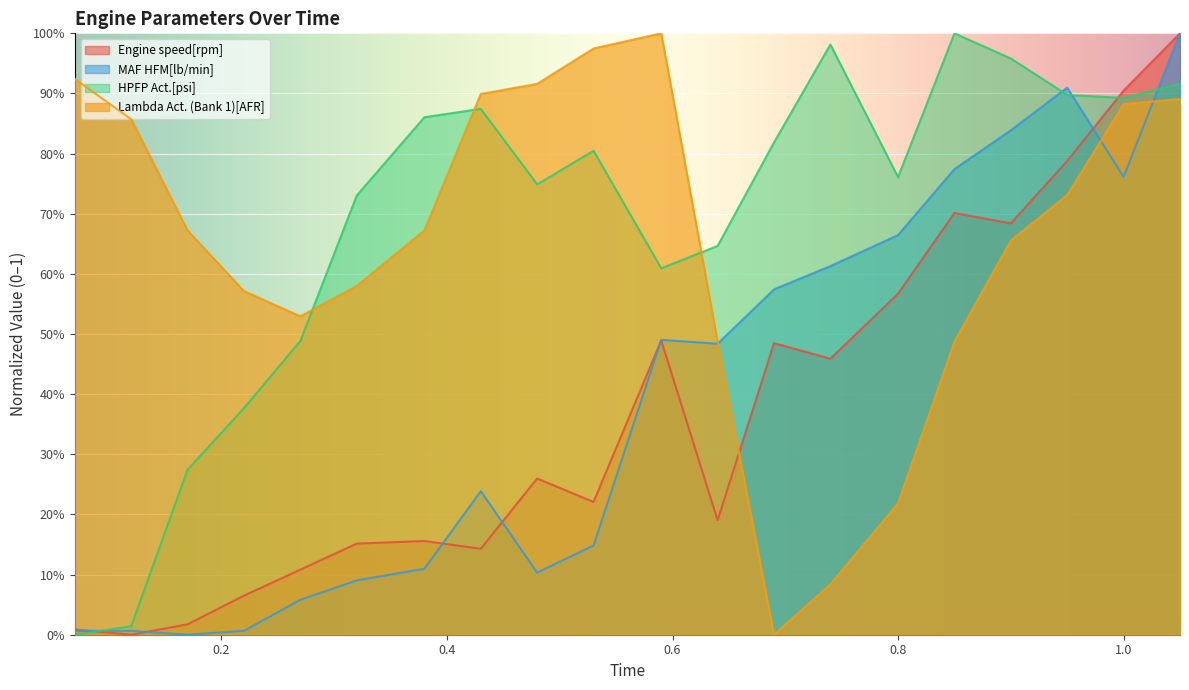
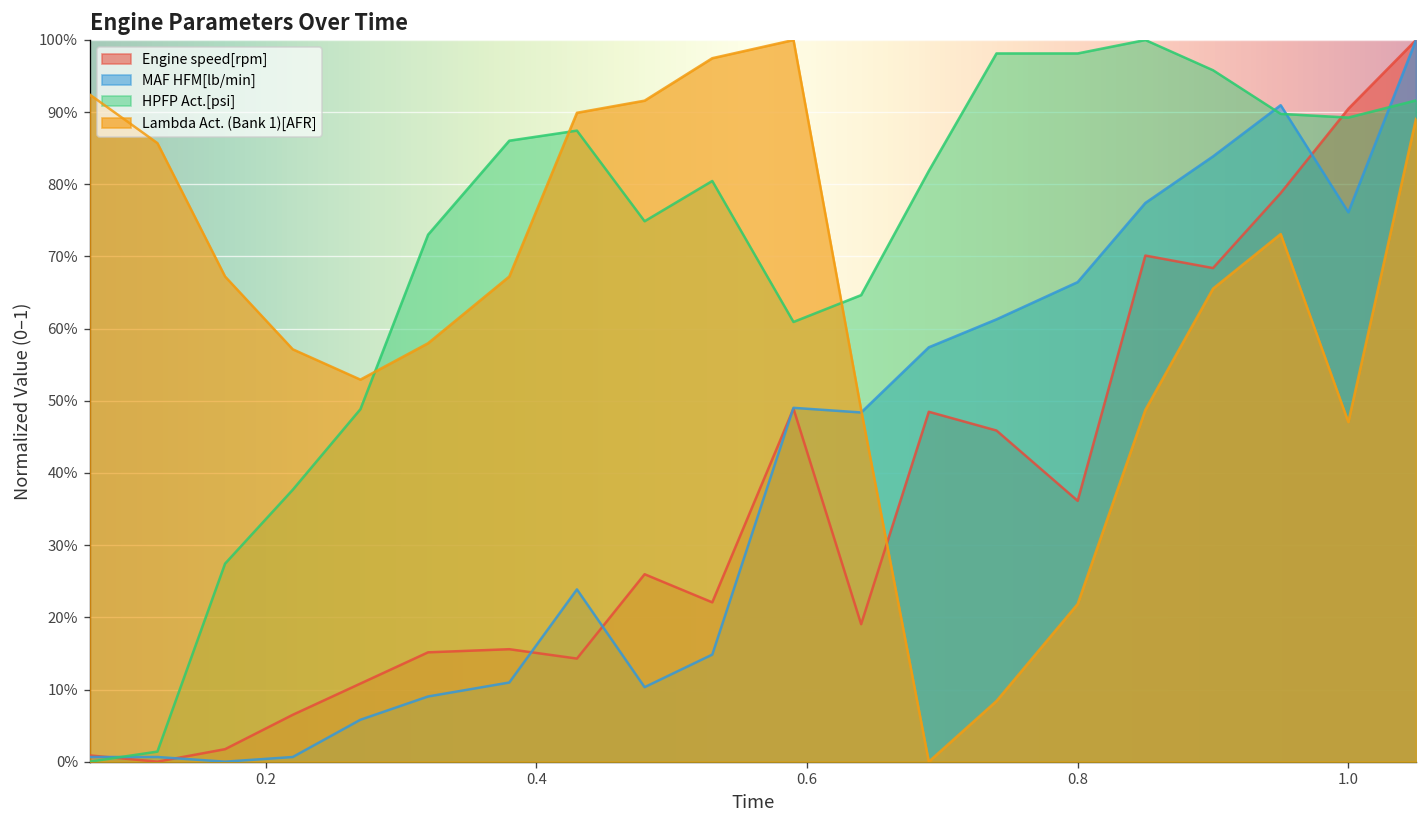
Engine speed[rpm], 0.8: 57% -> 36%
HPFP Act.[psi], 0.8: 76% -> 98%
Lambda Act. (Bank 1)[AFR], 1.0: 88% -> 47%
